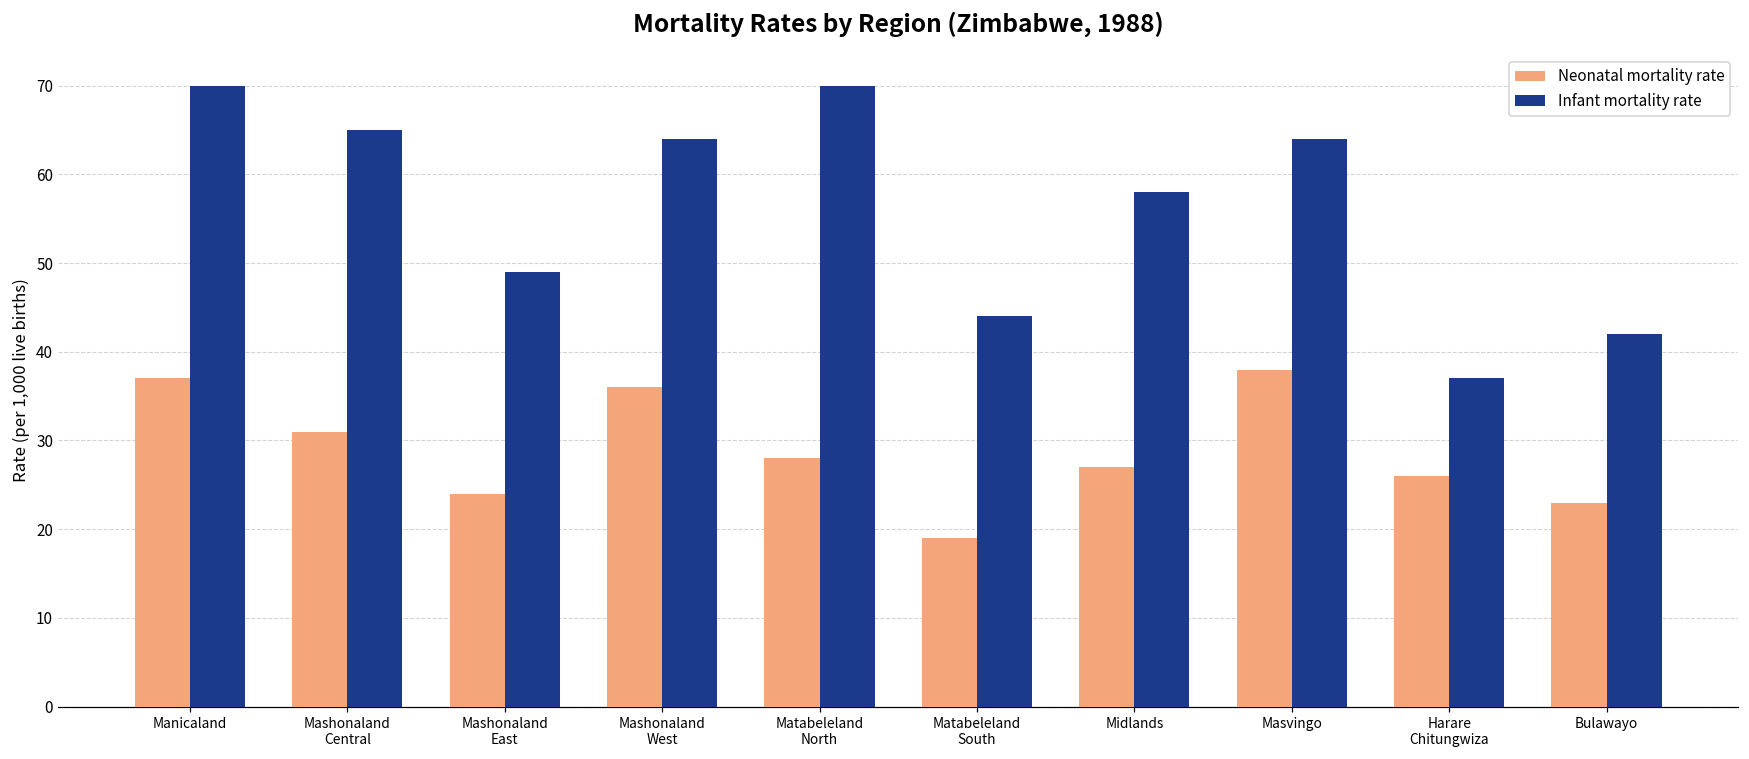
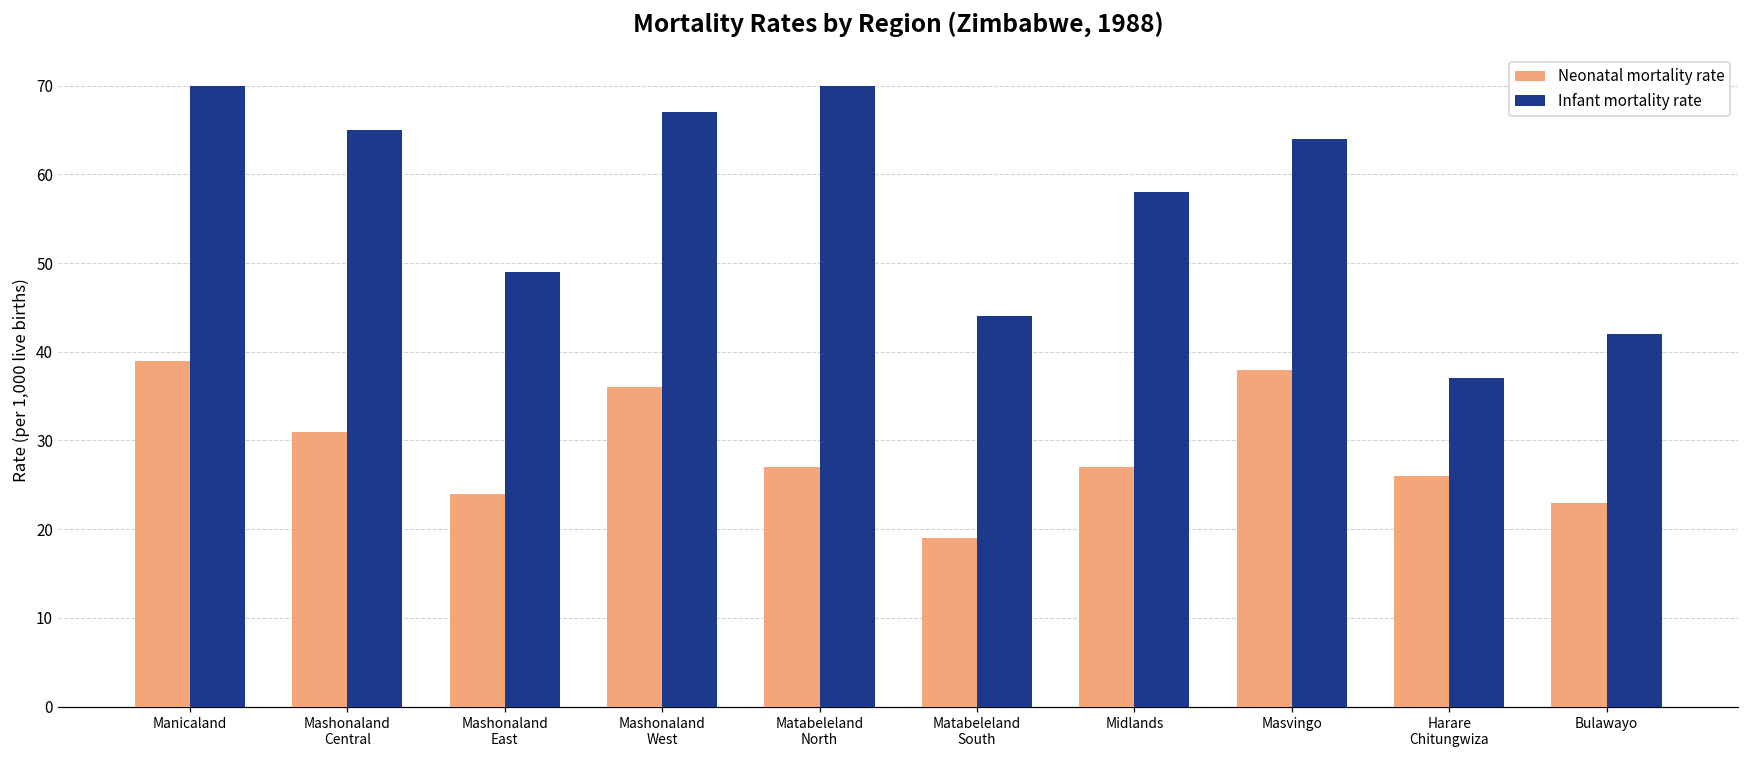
Neonatal mortality rate, Manicaland: 37 -> 39
Infant mortality rate, Mashonaland West: 64 -> 67
Neonatal mortality rate, Matabeleland North: 28 -> 27
